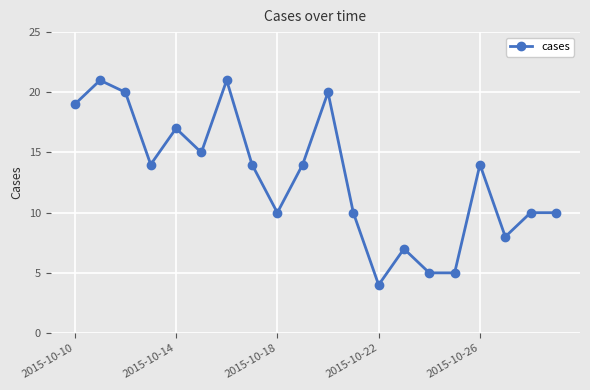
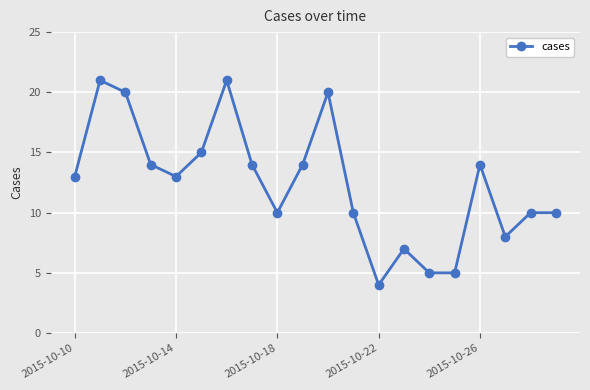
2015-10-10: 19 -> 13
2015-10-14: 17 -> 13
